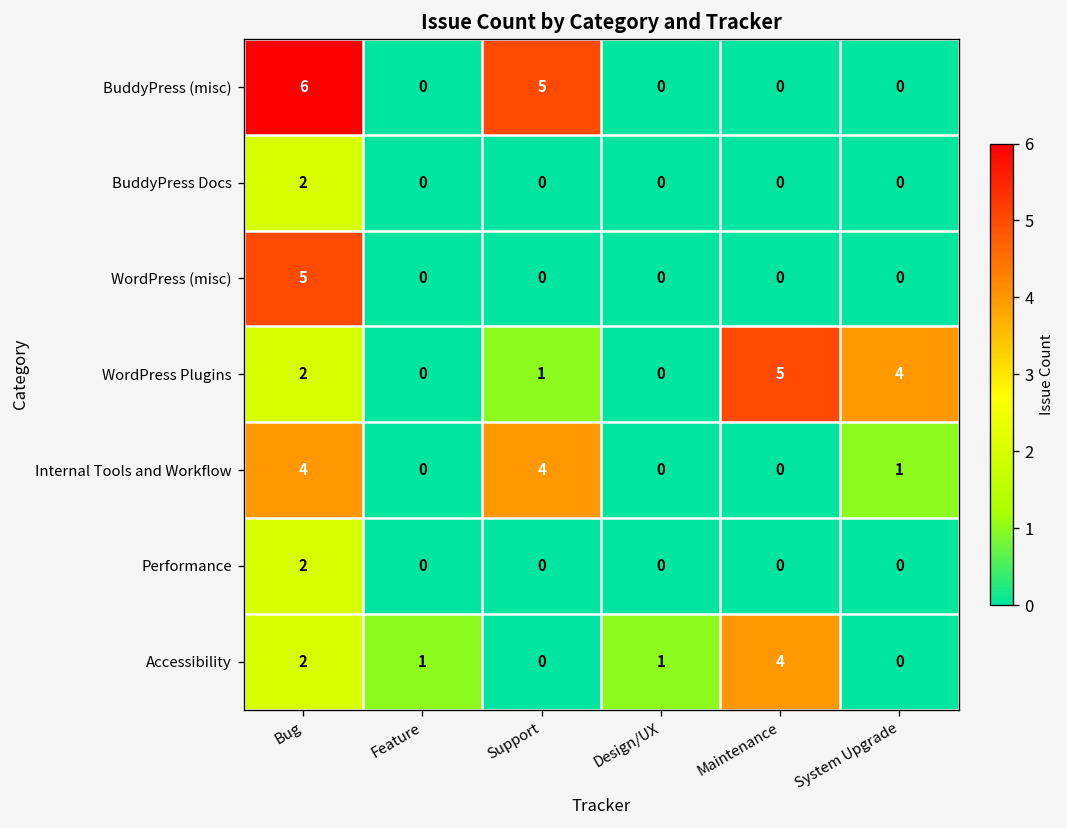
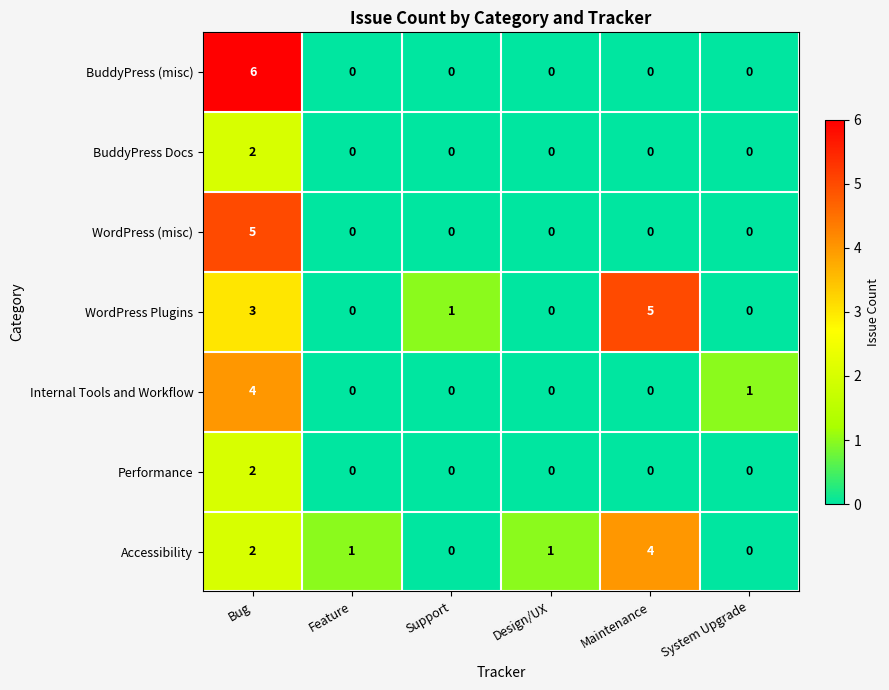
BuddyPress (misc), Support: 5 -> 0
WordPress Plugins, Bug: 2 -> 3
WordPress Plugins, System Upgrade: 4 -> 0
Internal Tools and Workflow, Support: 4 -> 0
